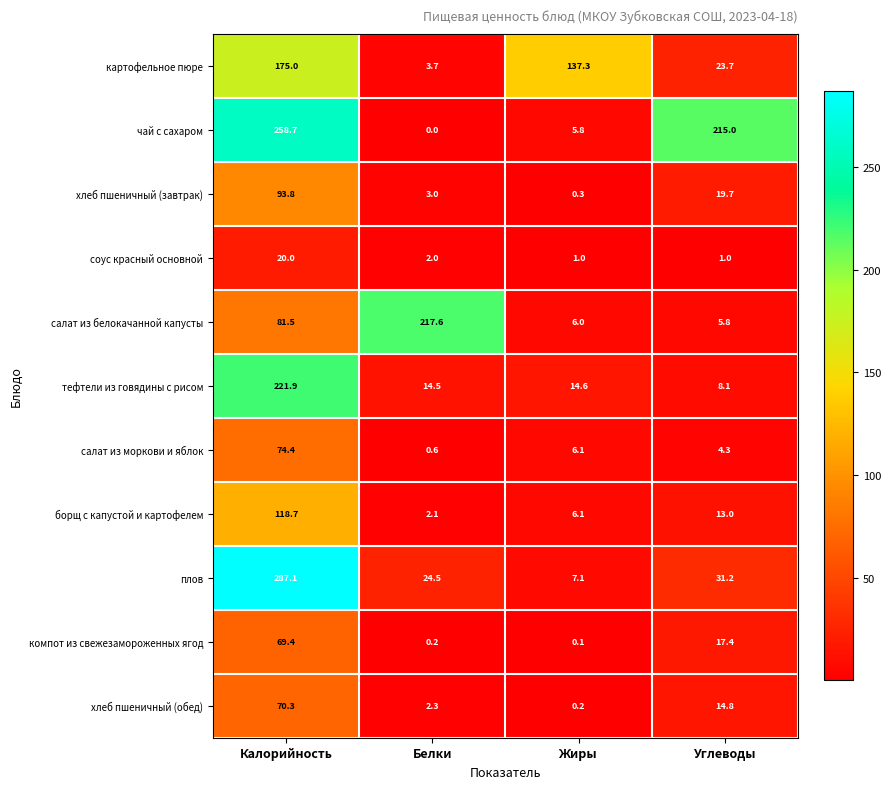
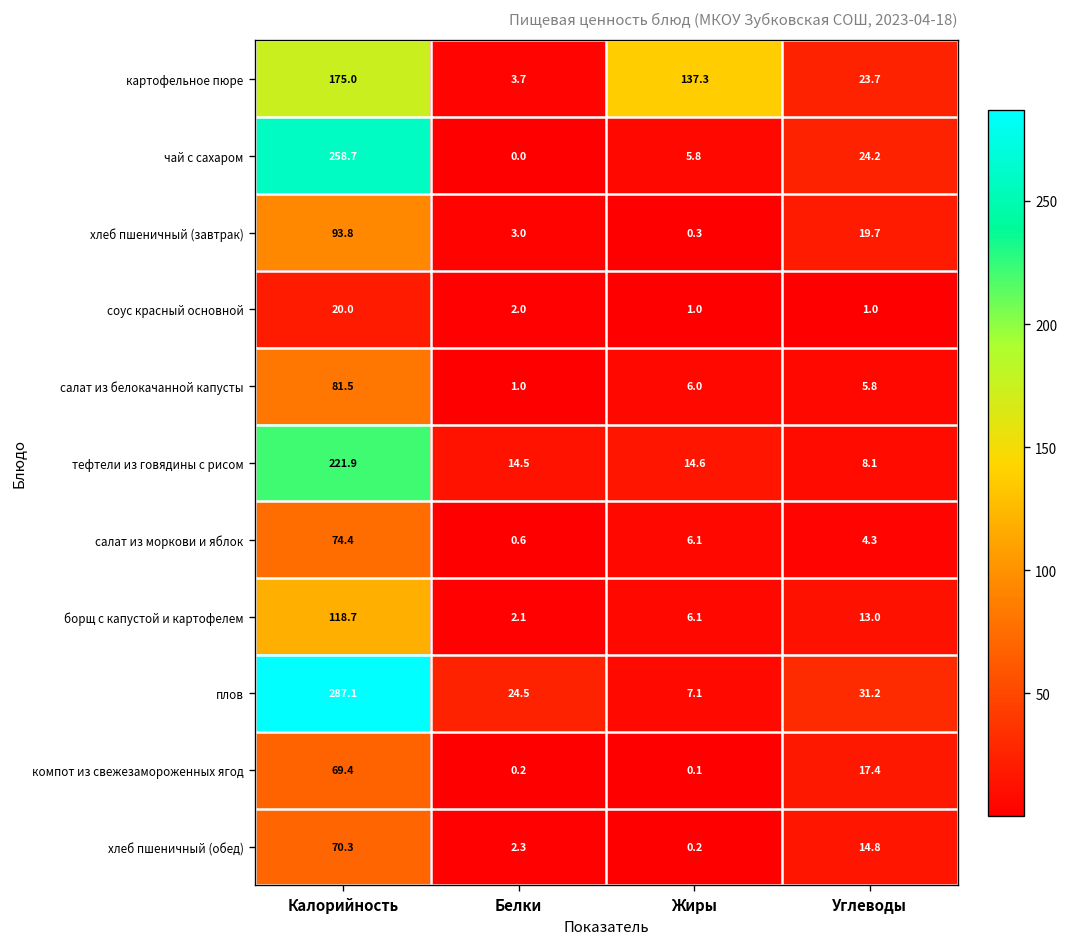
чай с сахаром, Углеводы: 215.0 -> 24.2
салат из белокачанной капусты, Белки: 217.6 -> 1.0
